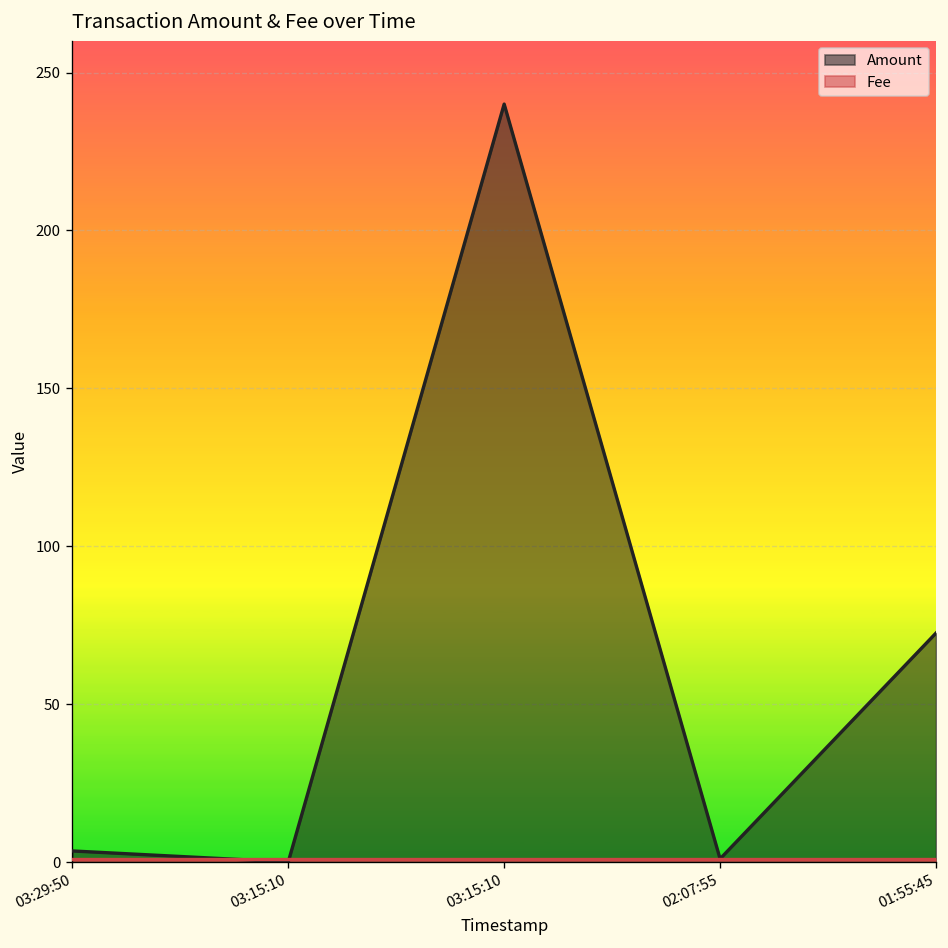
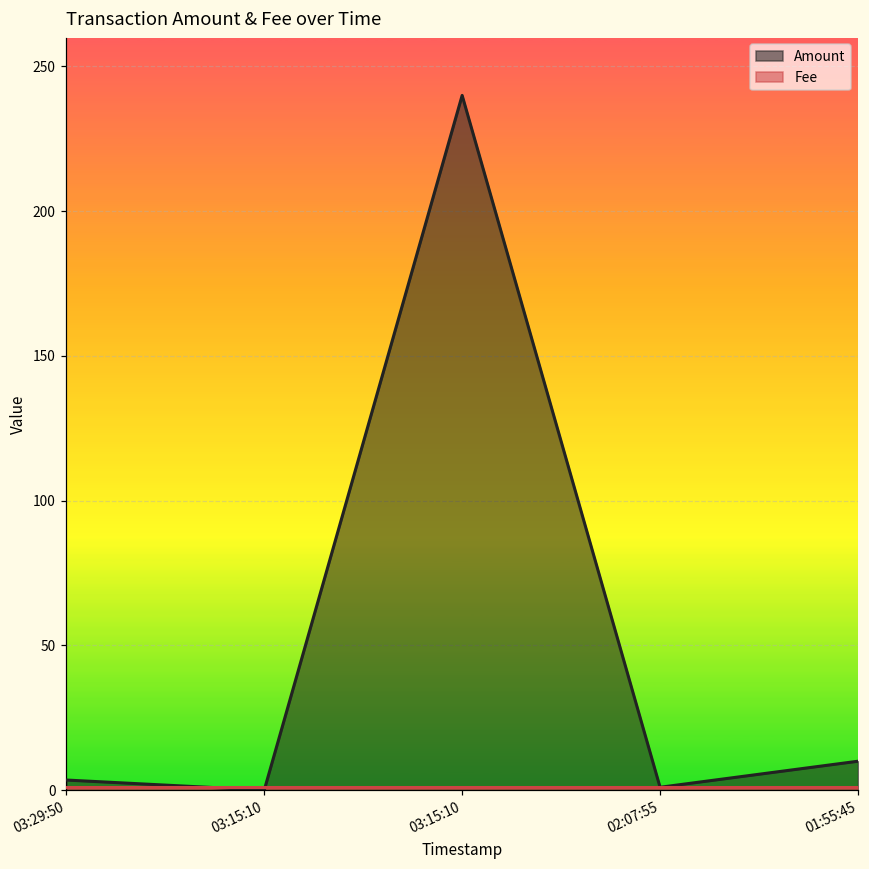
Amount, 01:55:45: 73 -> 10
